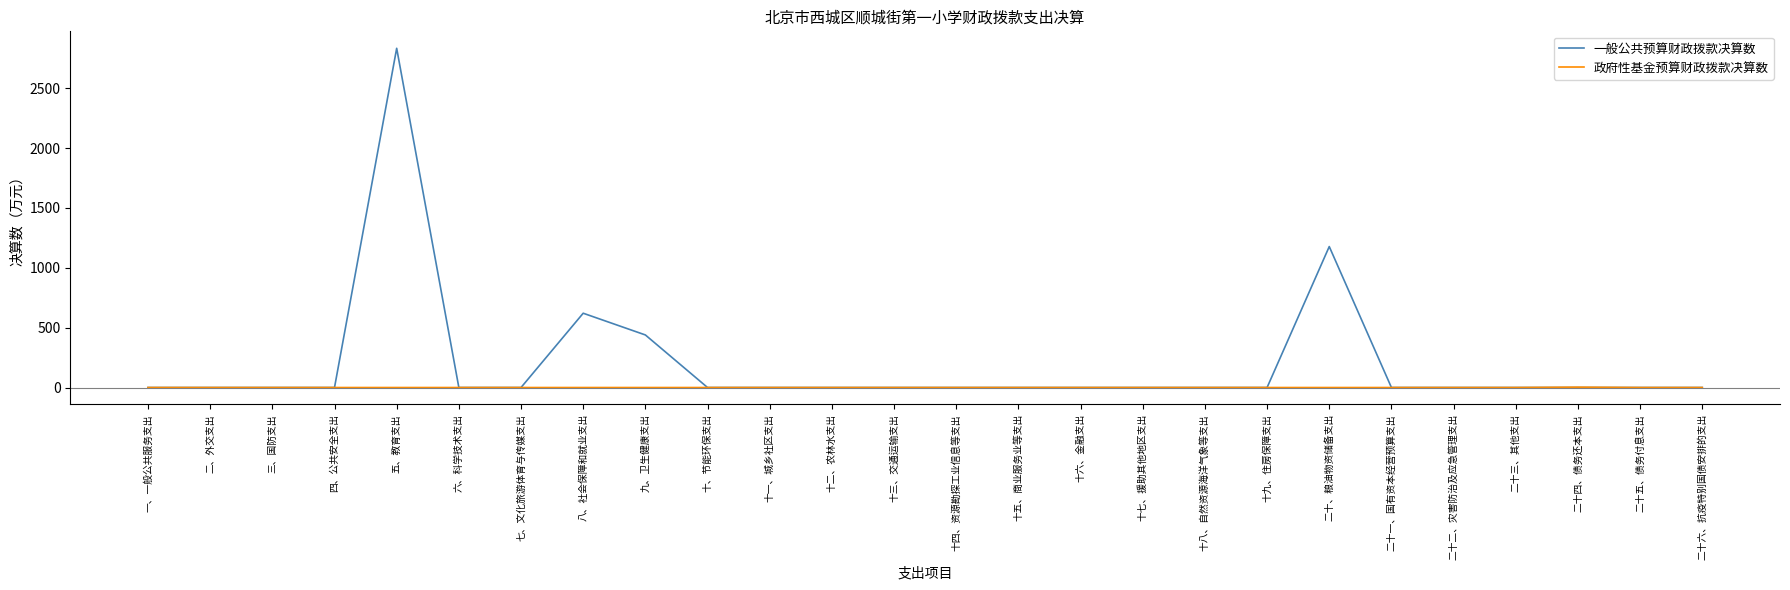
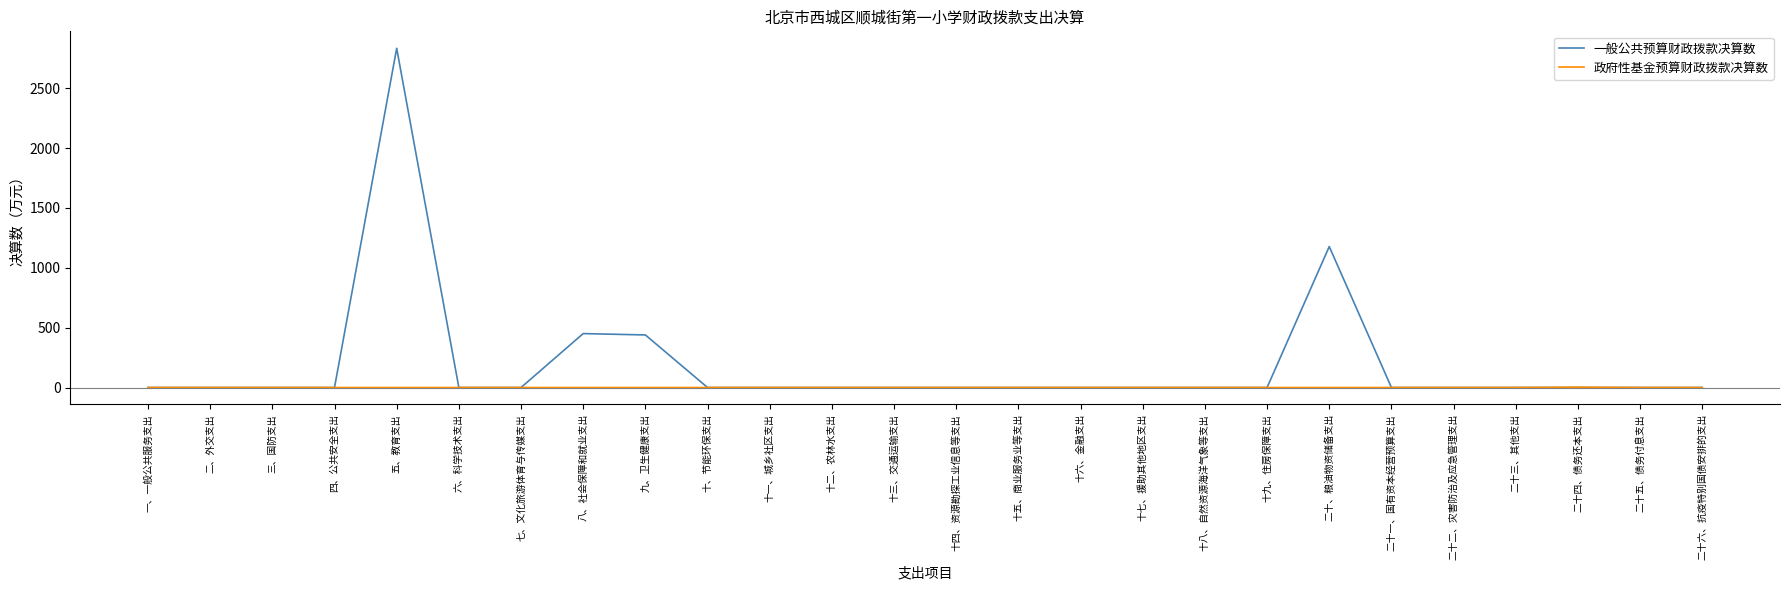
一般公共预算财政拨款决算数, 八、社会保障和就业支出: 620 -> 450
